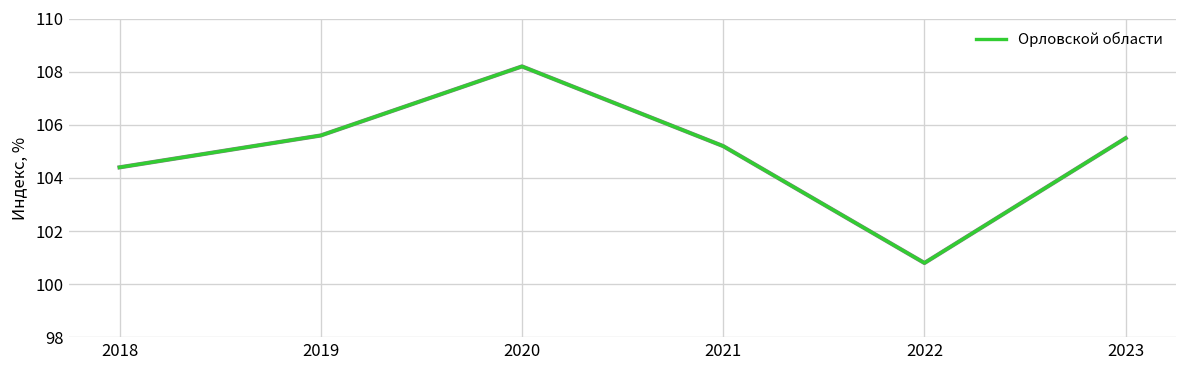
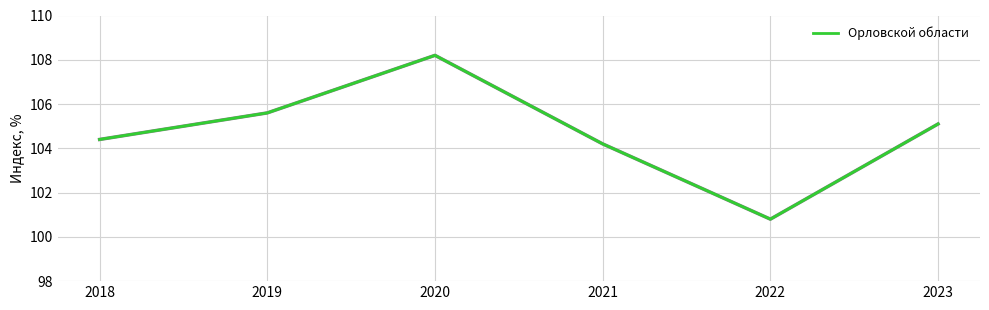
2021: 105.2 -> 104.2
2023: 105.5 -> 105.1
